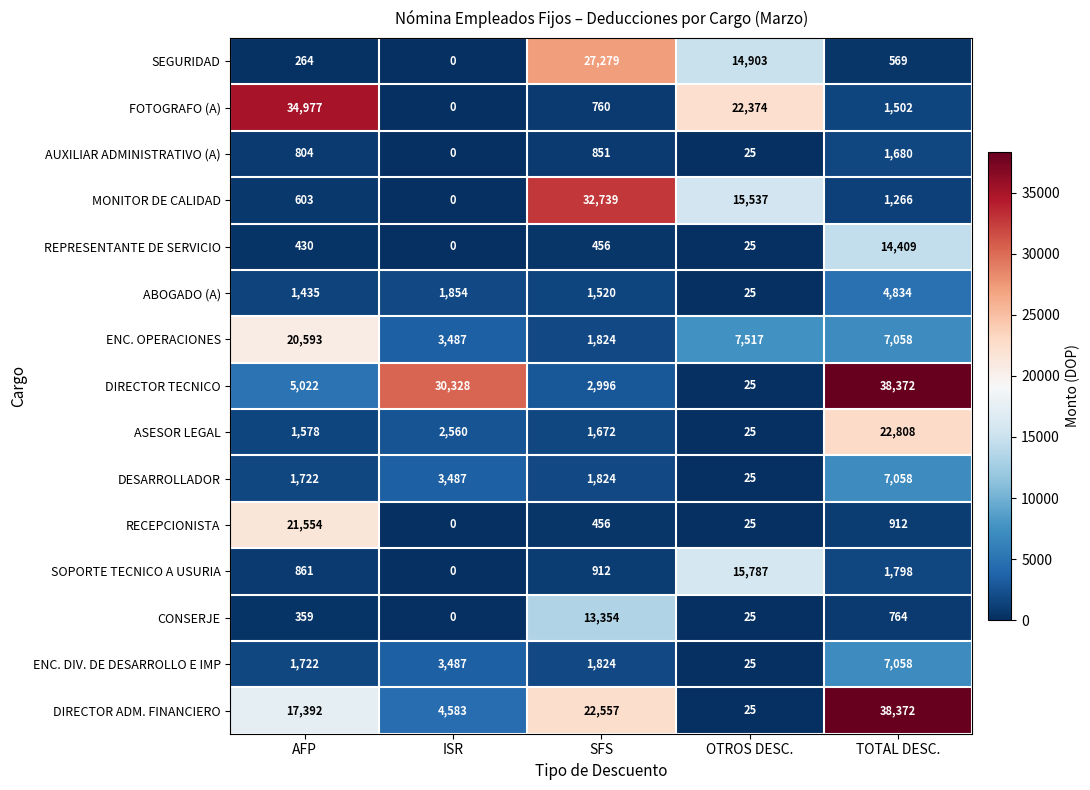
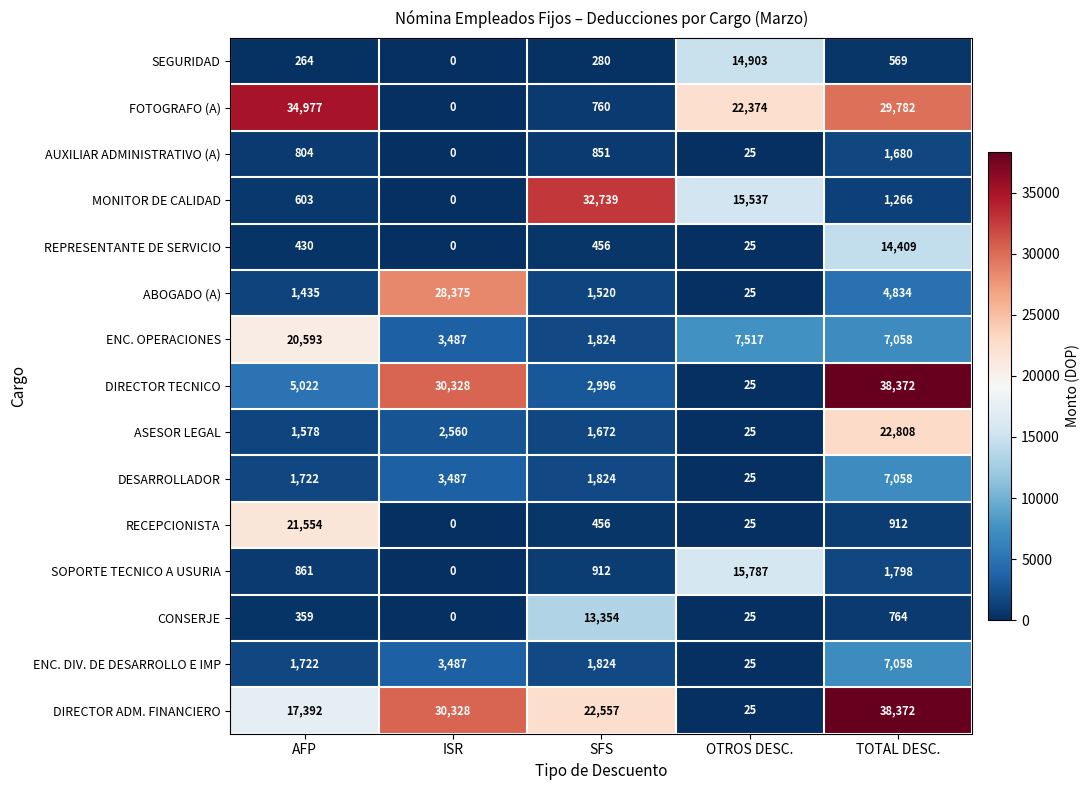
SEGURIDAD, SFS: 27,279 -> 280
FOTOGRAFO (A), TOTAL DESC.: 1,502 -> 29,782
ABOGADO (A), ISR: 1,854 -> 28,375
DIRECTOR ADM. FINANCIERO, ISR: 4,583 -> 30,328
